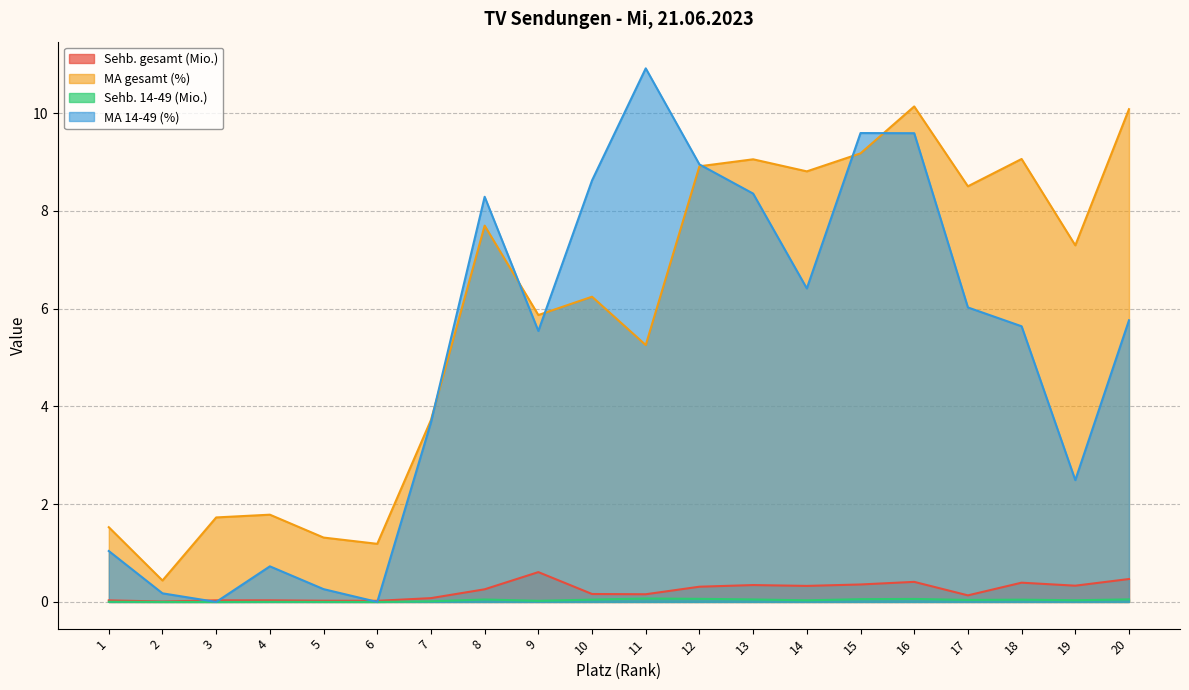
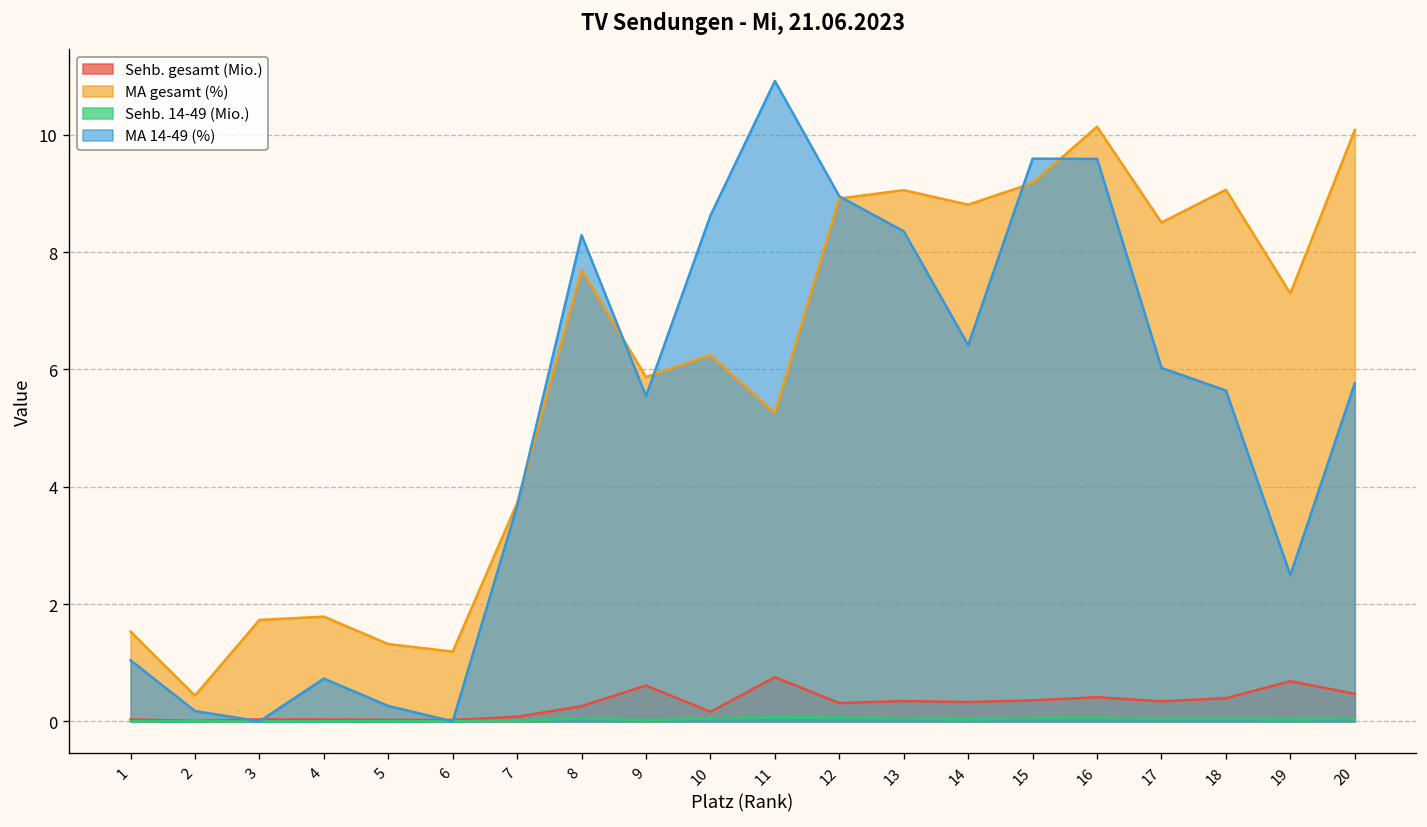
Sehb. gesamt (Mio.), 11: 0.2 -> 0.8
Sehb. gesamt (Mio.), 17: 0.1 -> 0.3
Sehb. gesamt (Mio.), 19: 0.3 -> 0.7
